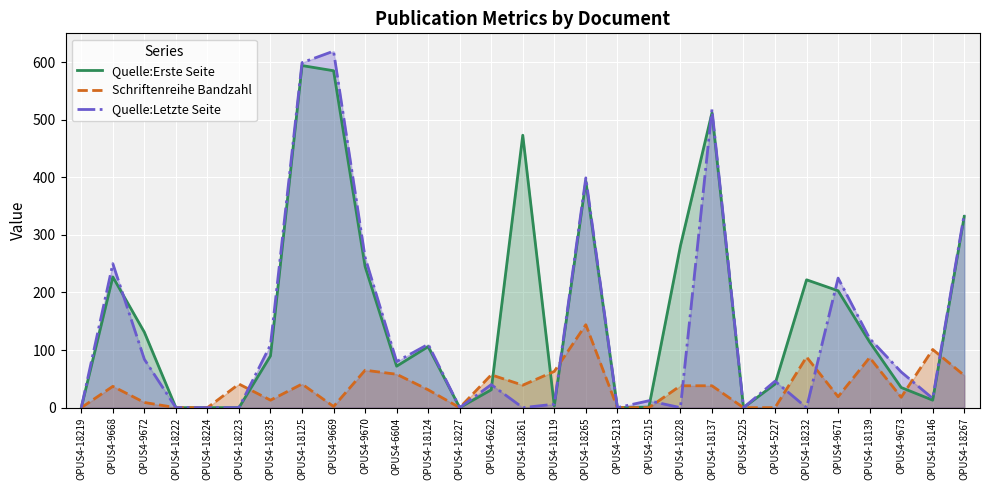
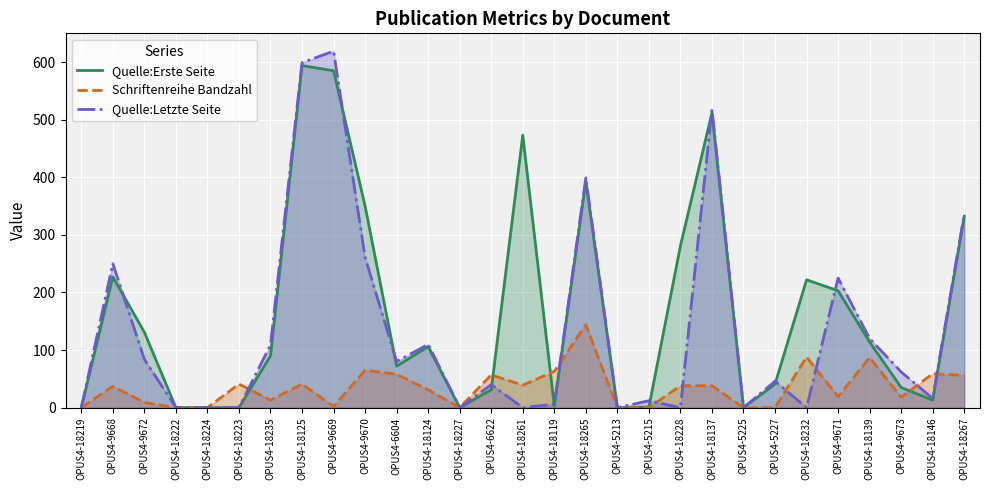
Quelle:Erste Seite, OPUS4-9670: 250 -> 350
Schriftenreihe Bandzahl, OPUS4-18146: 100 -> 60
